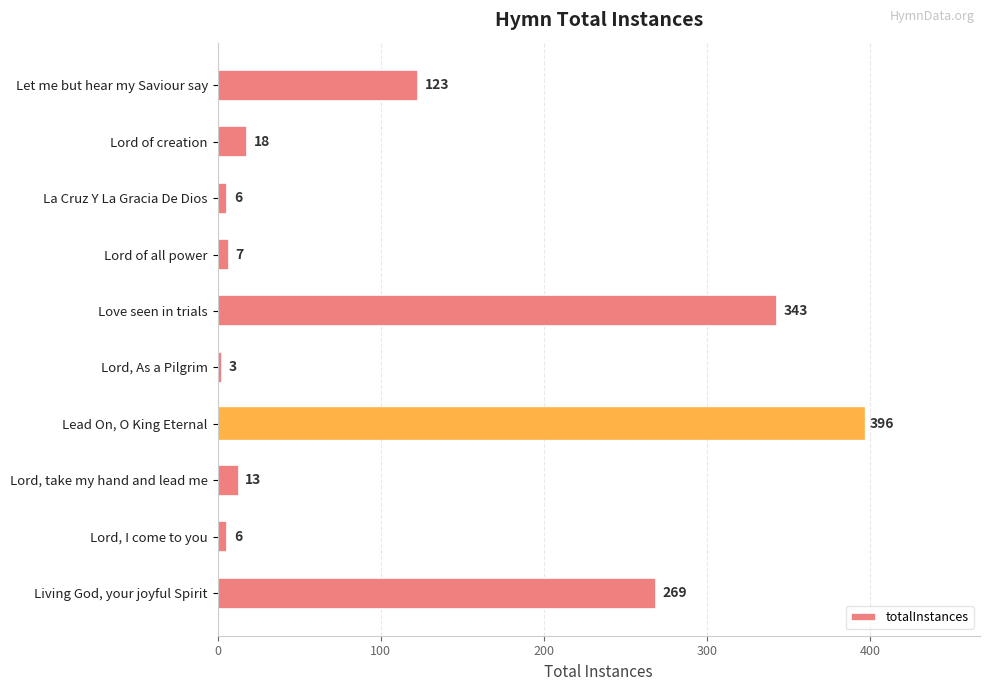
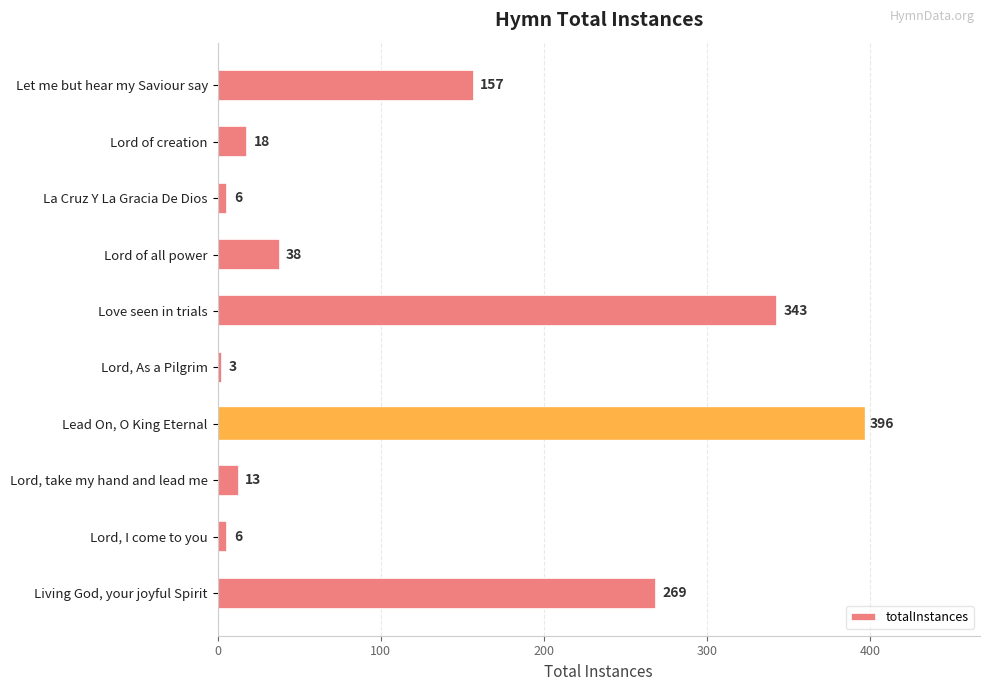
Let me but hear my Saviour say: 123 -> 157
Lord of all power: 7 -> 38
